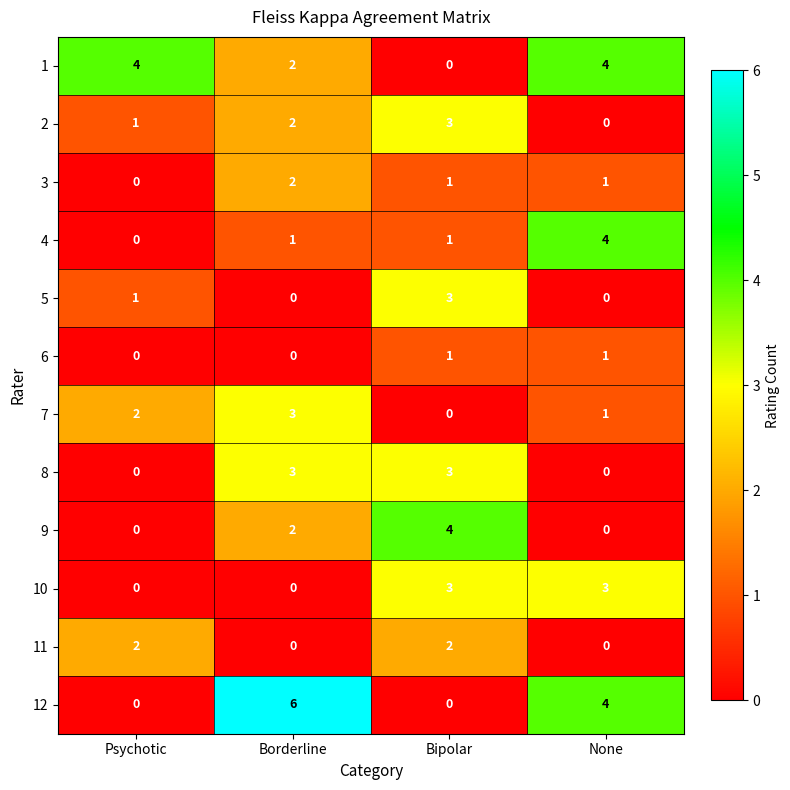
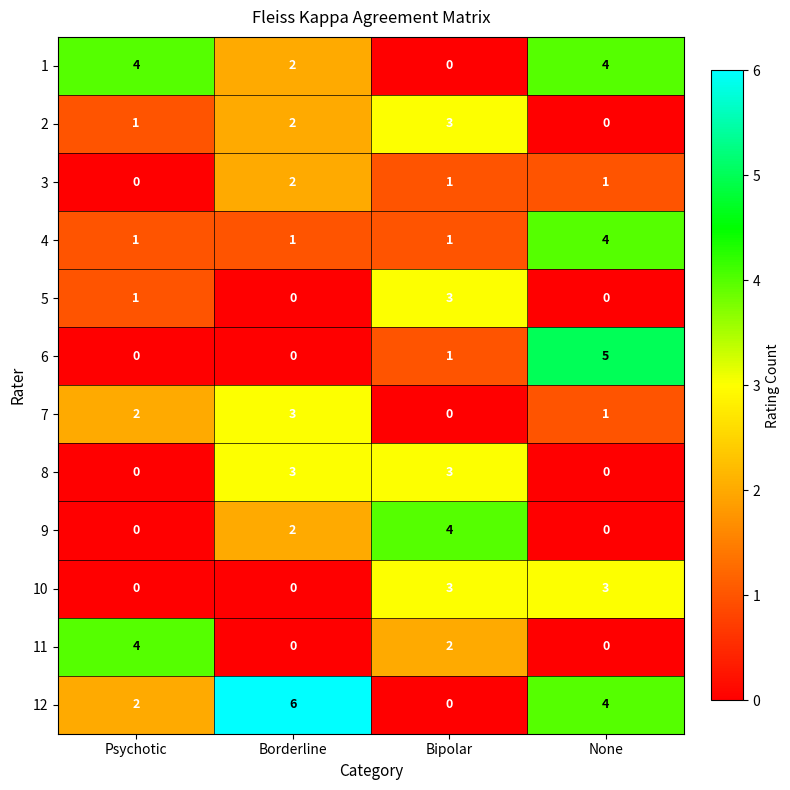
4, Psychotic: 0 -> 1
6, None: 1 -> 5
11, Psychotic: 2 -> 4
12, Psychotic: 0 -> 2
